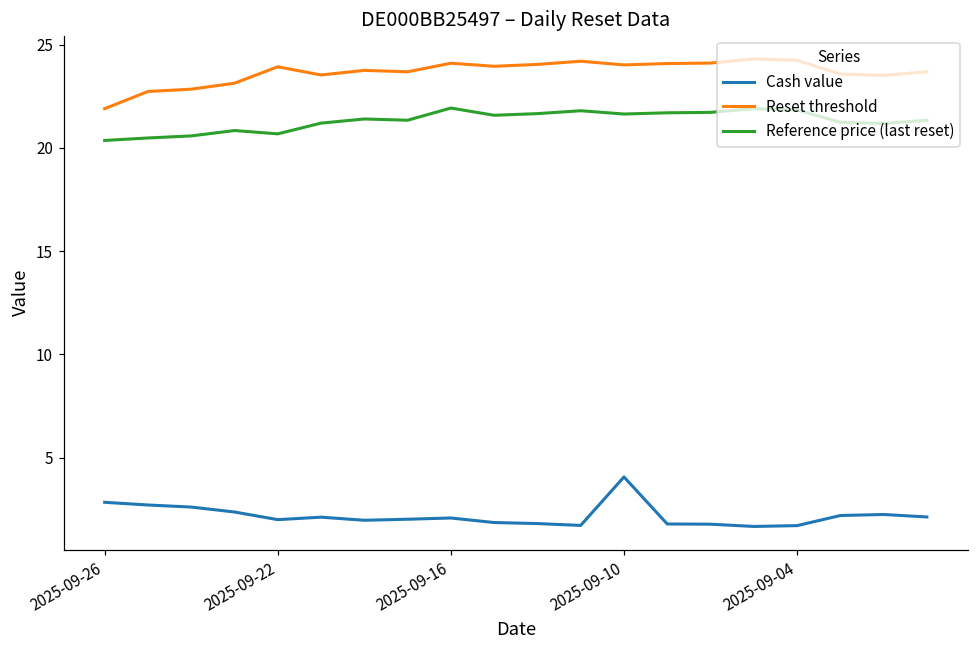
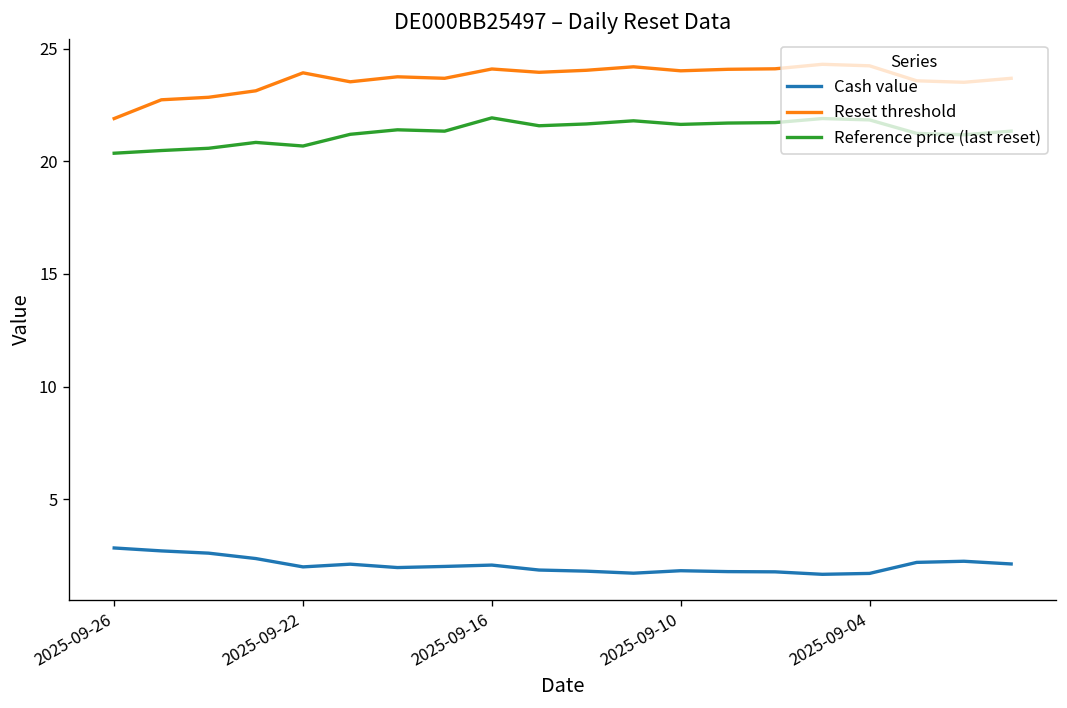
Cash value, 2025-09-10: 4.1 -> 1.8
